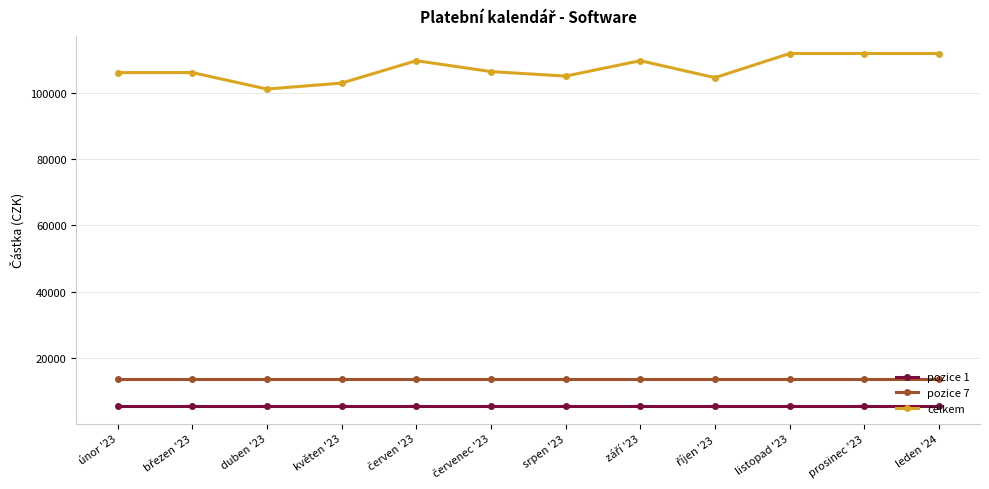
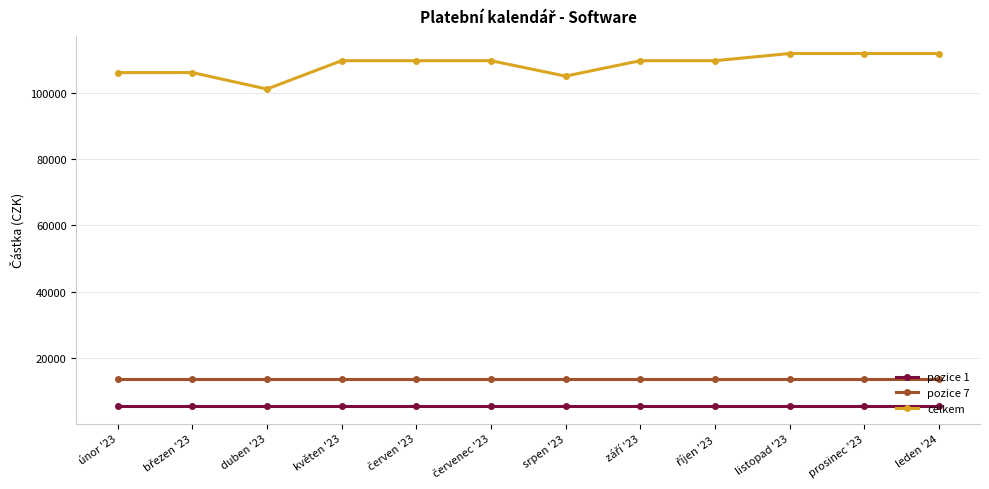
celkem, květen '23: 103000 -> 110000
celkem, červenec '23: 106000 -> 110000
celkem, říjen '23: 105000 -> 110000
